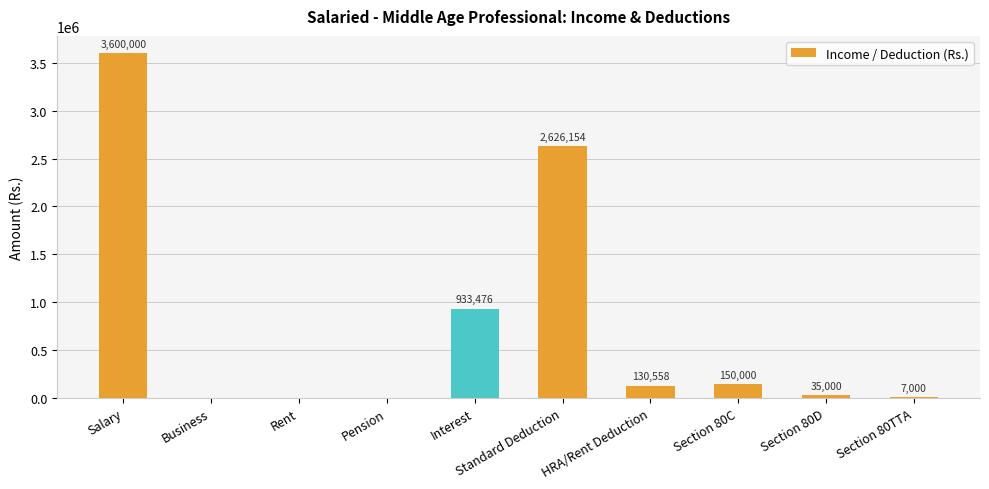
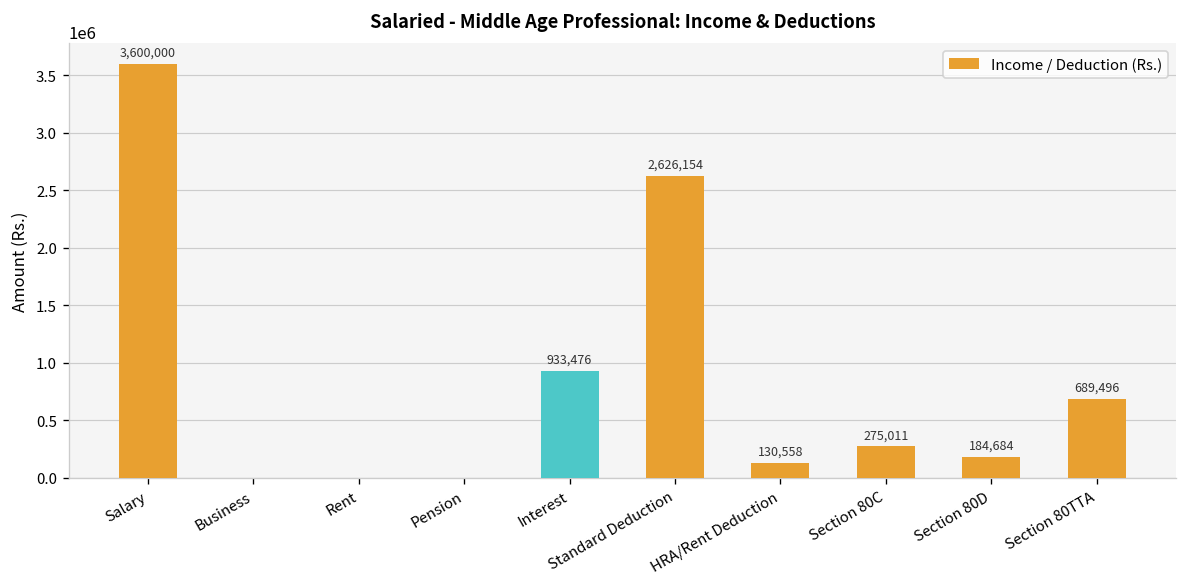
Section 80C: 150,000 -> 275,011
Section 80D: 35,000 -> 184,684
Section 80TTA: 7,000 -> 689,496
